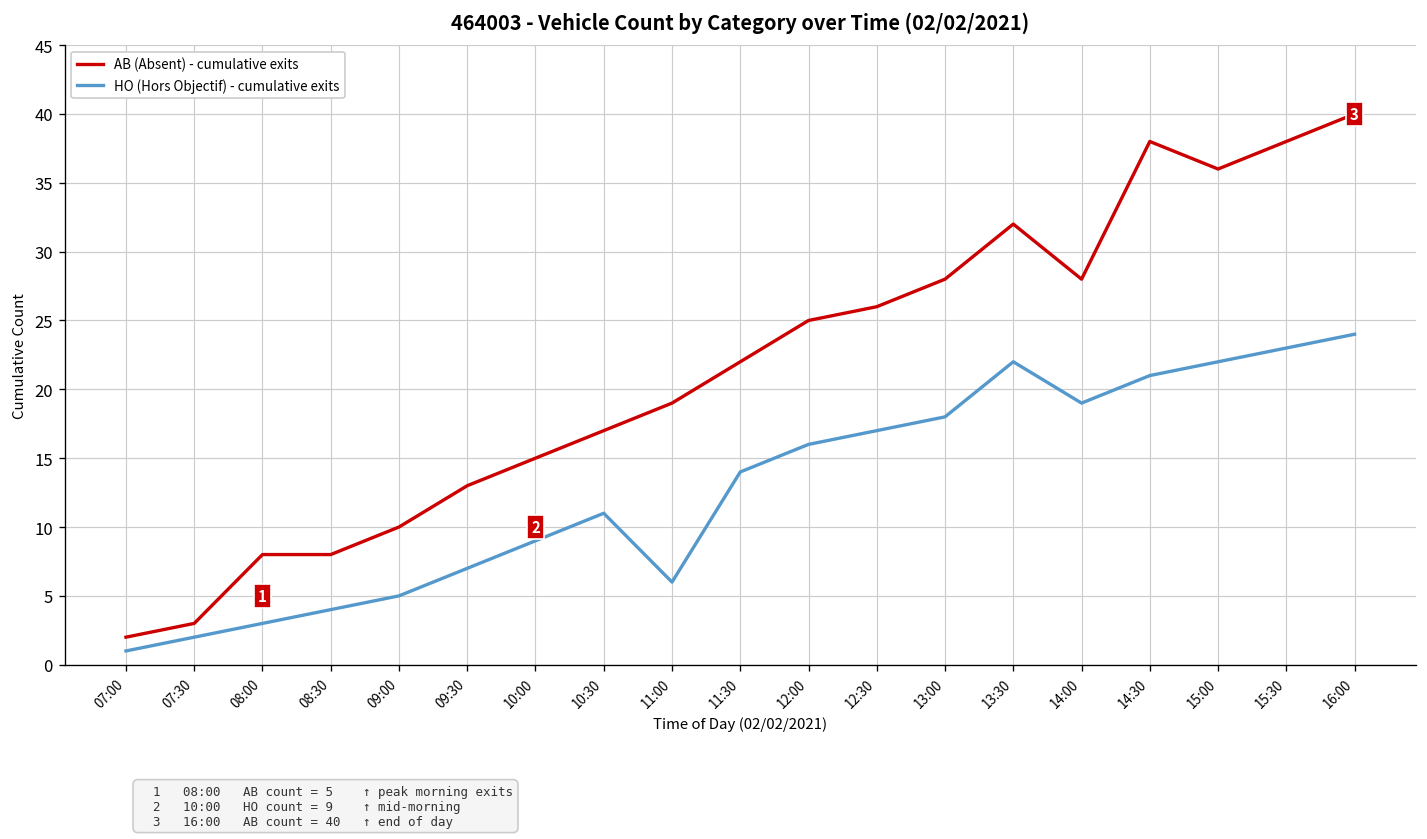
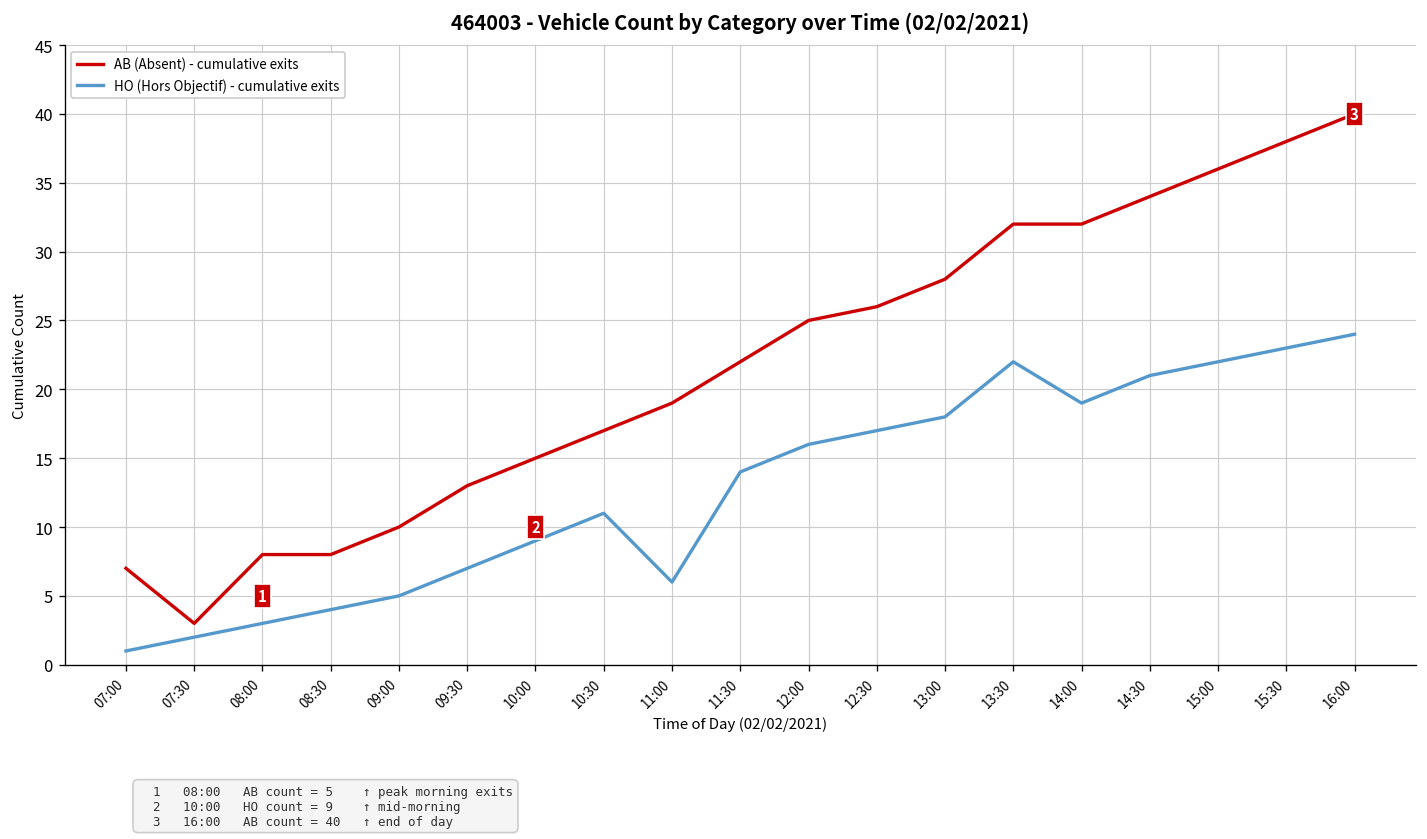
AB (Absent) - cumulative exits, 07:00: 2 -> 7
AB (Absent) - cumulative exits, 14:00: 28 -> 32
AB (Absent) - cumulative exits, 14:30: 38 -> 34
